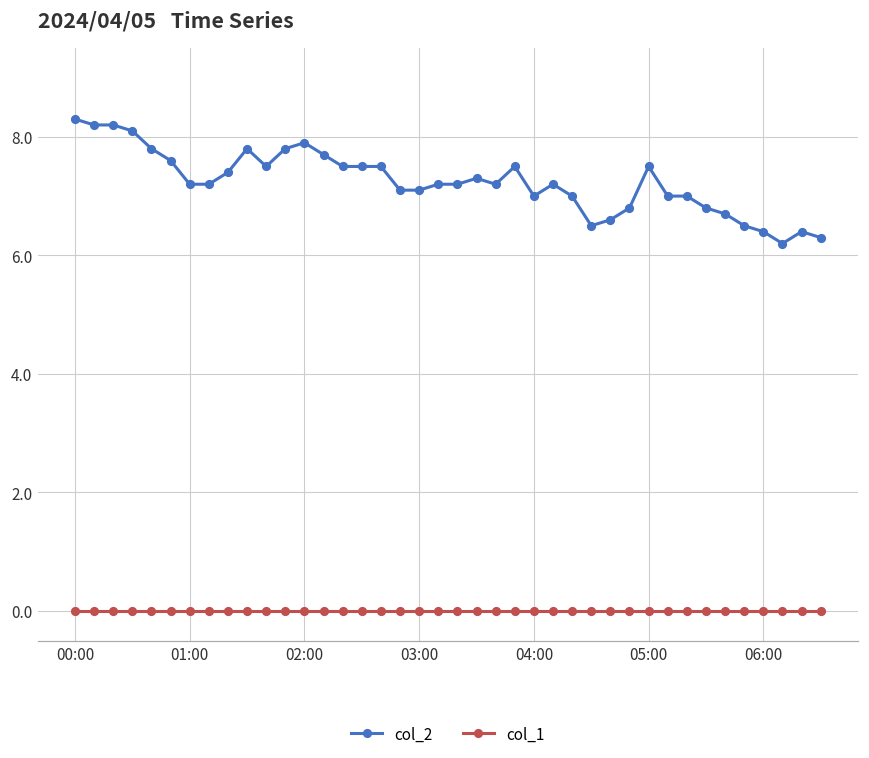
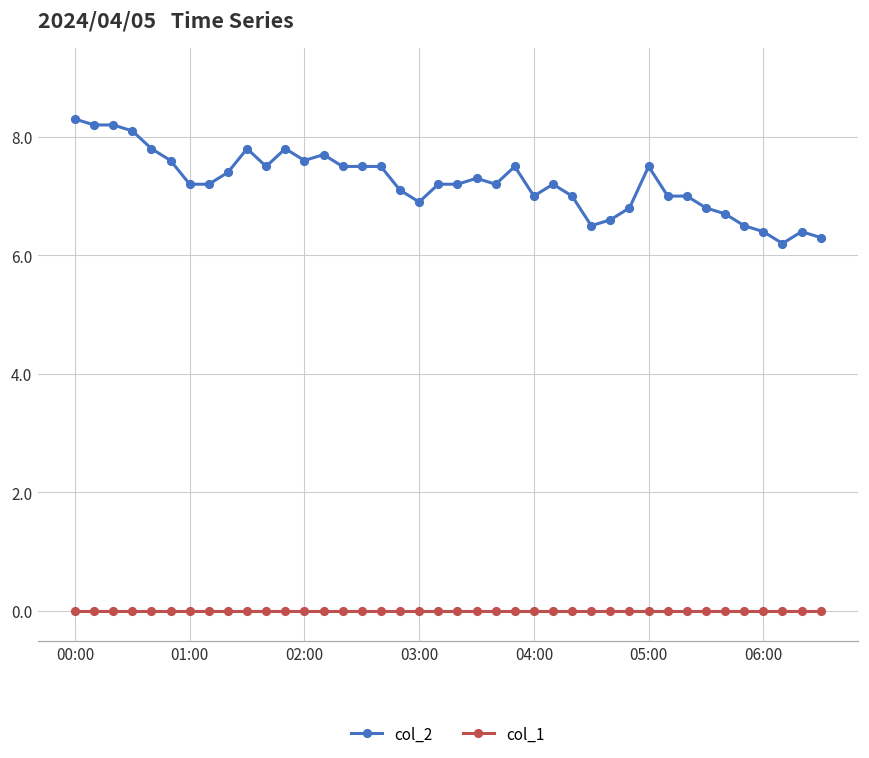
col_2, 02:00: 7.9 -> 7.6
col_2, 03:00: 7.1 -> 6.9
